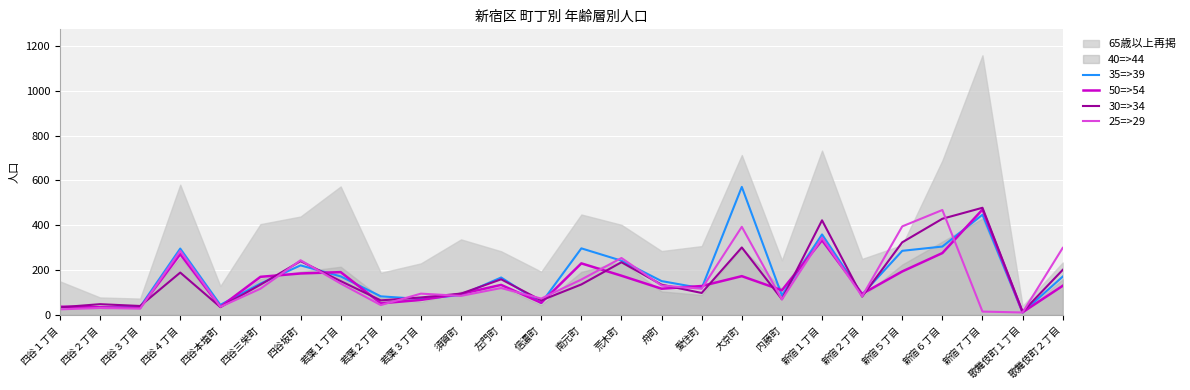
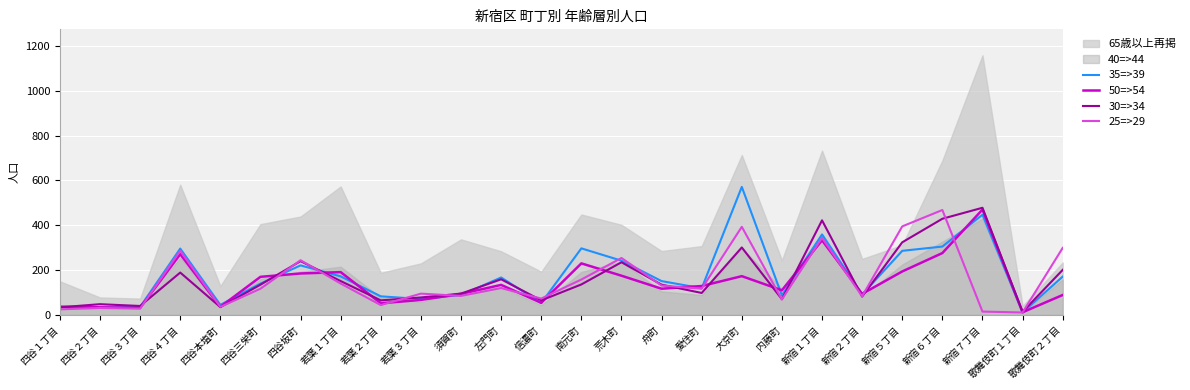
50=>54, 歌舞伎町２丁目: 130 -> 90
